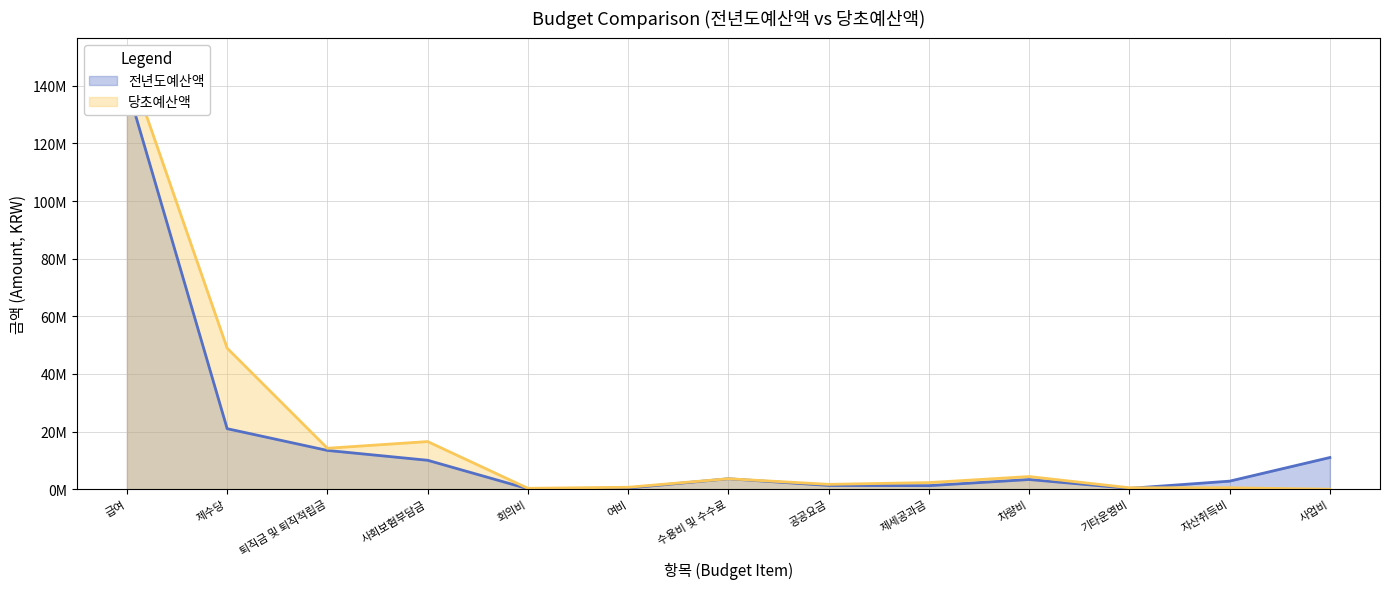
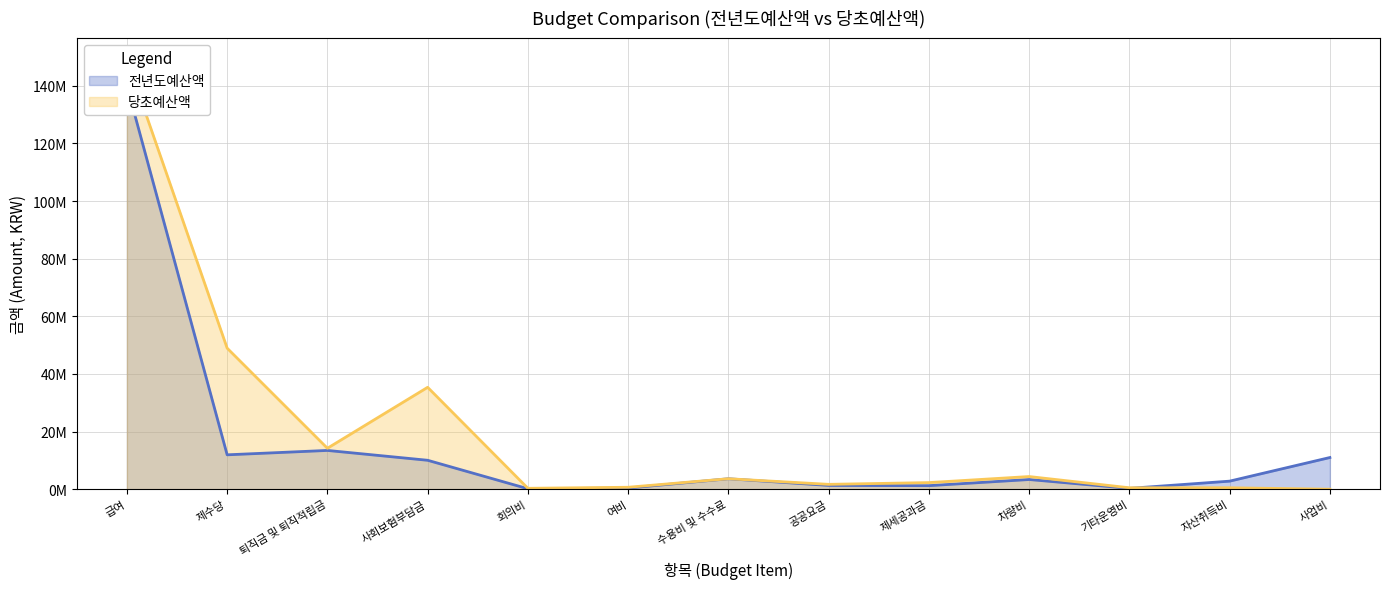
전년도예산액, 제수당: 21000000 -> 12000000
당초예산액, 사회보험부담금: 17000000 -> 35000000
